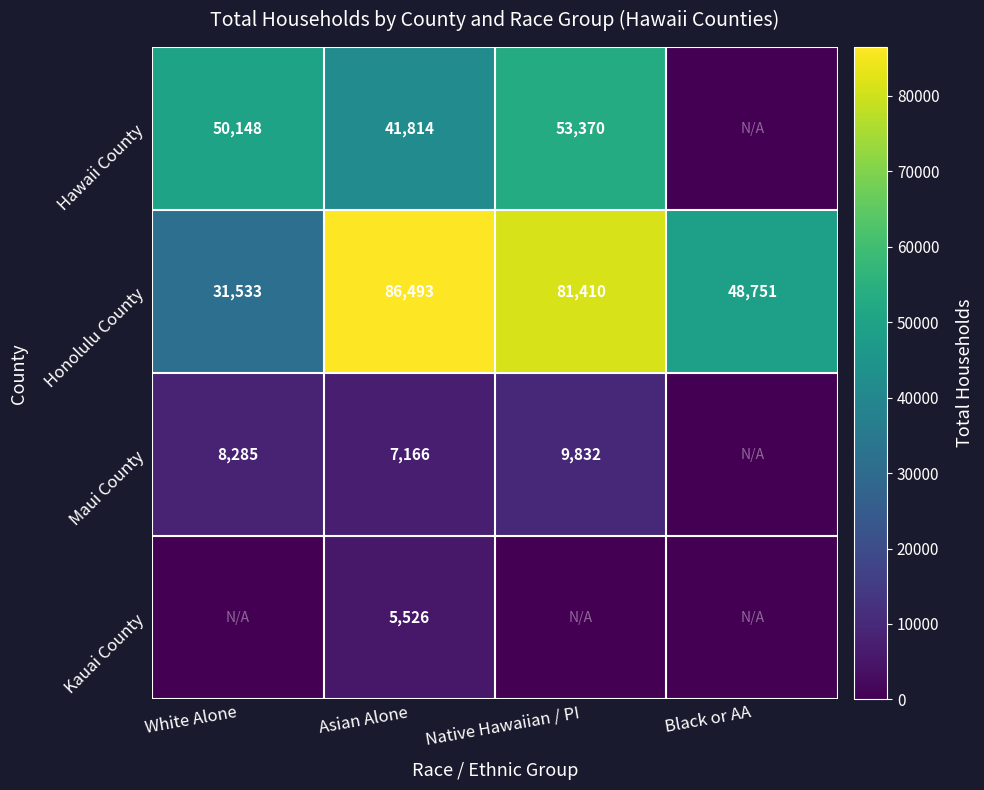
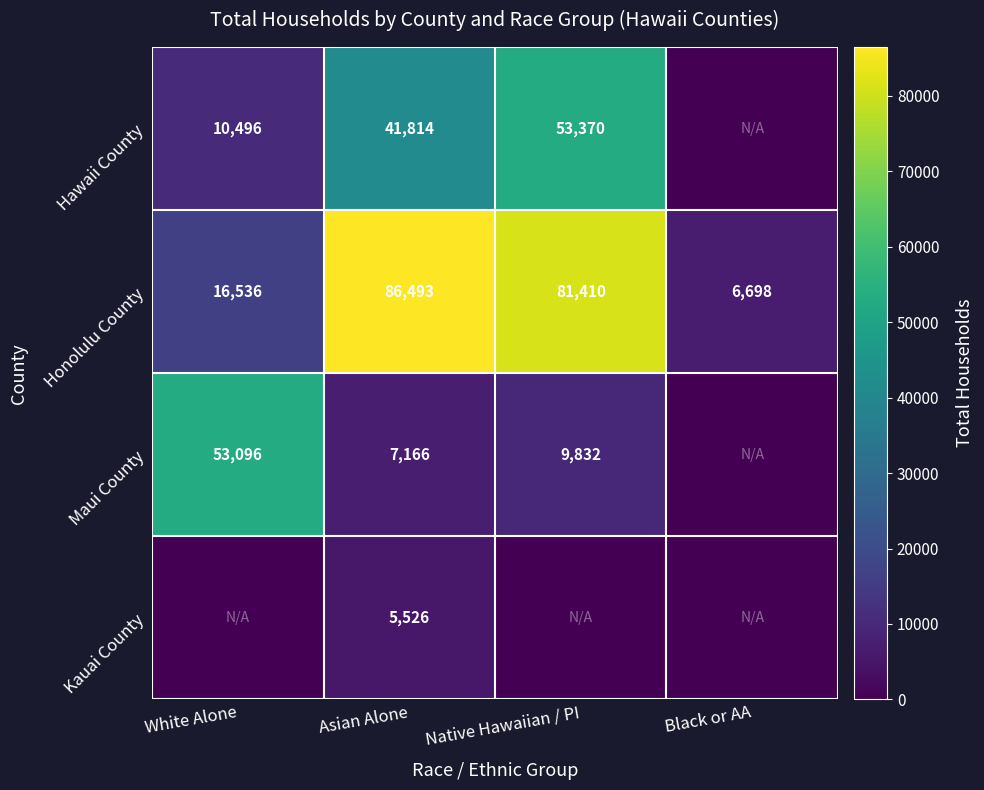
Hawaii County, White Alone: 50,148 -> 10,496
Honolulu County, White Alone: 31,533 -> 16,536
Honolulu County, Black or AA: 48,751 -> 6,698
Maui County, White Alone: 8,285 -> 53,096
